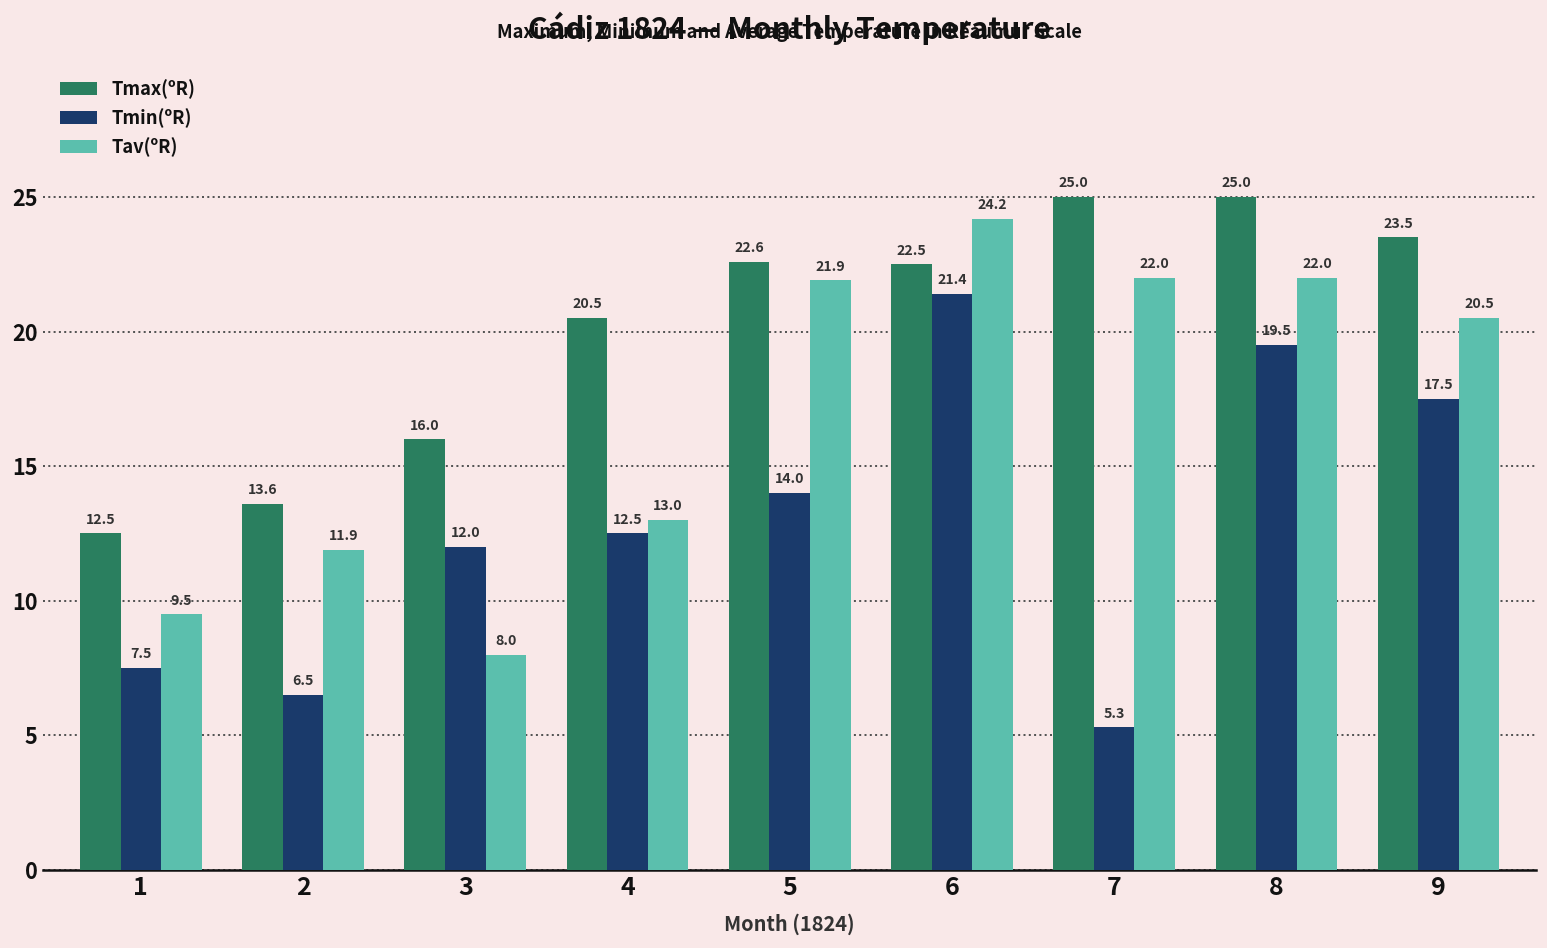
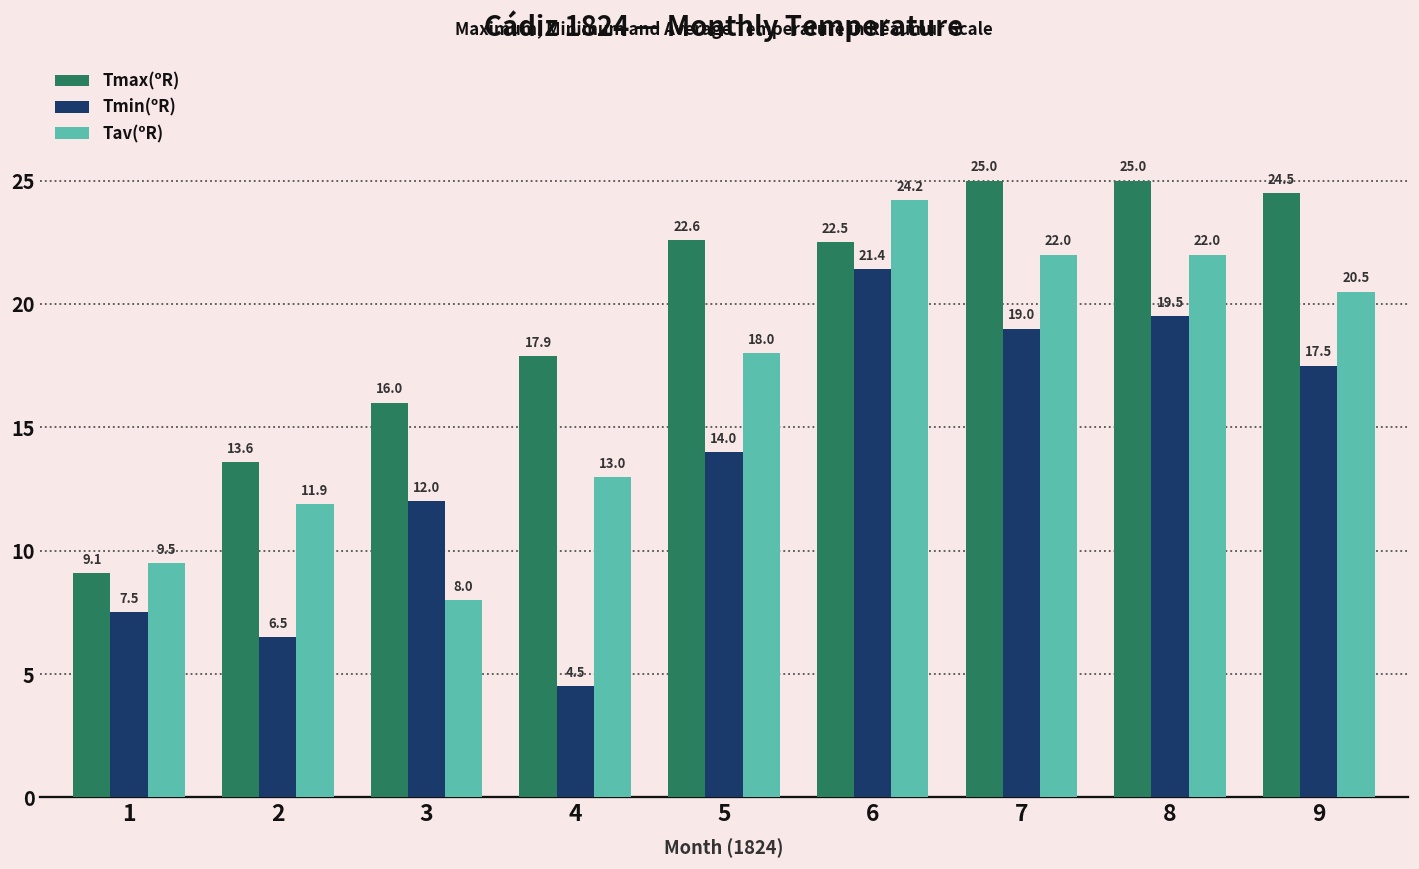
Tmax(ºR), 1: 12.5 -> 9.1
Tmax(ºR), 4: 20.5 -> 17.9
Tmin(ºR), 4: 12.5 -> 4.5
Tav(ºR), 5: 21.9 -> 18.0
Tmin(ºR), 7: 5.3 -> 19.0
Tmax(ºR), 9: 23.5 -> 24.5
